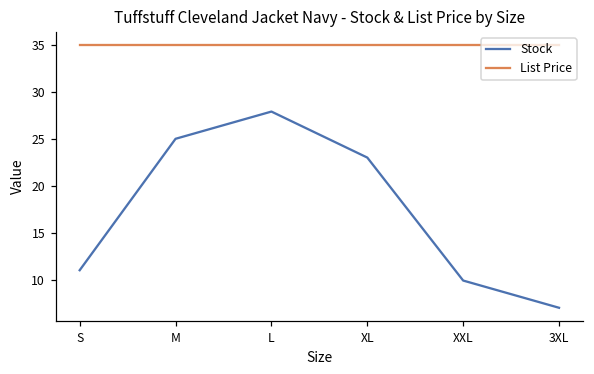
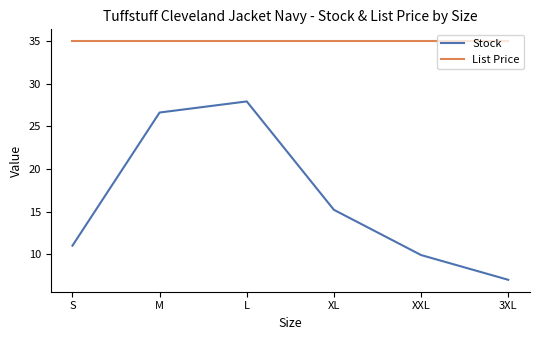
Stock, M: 25 -> 27
Stock, XL: 23 -> 15
